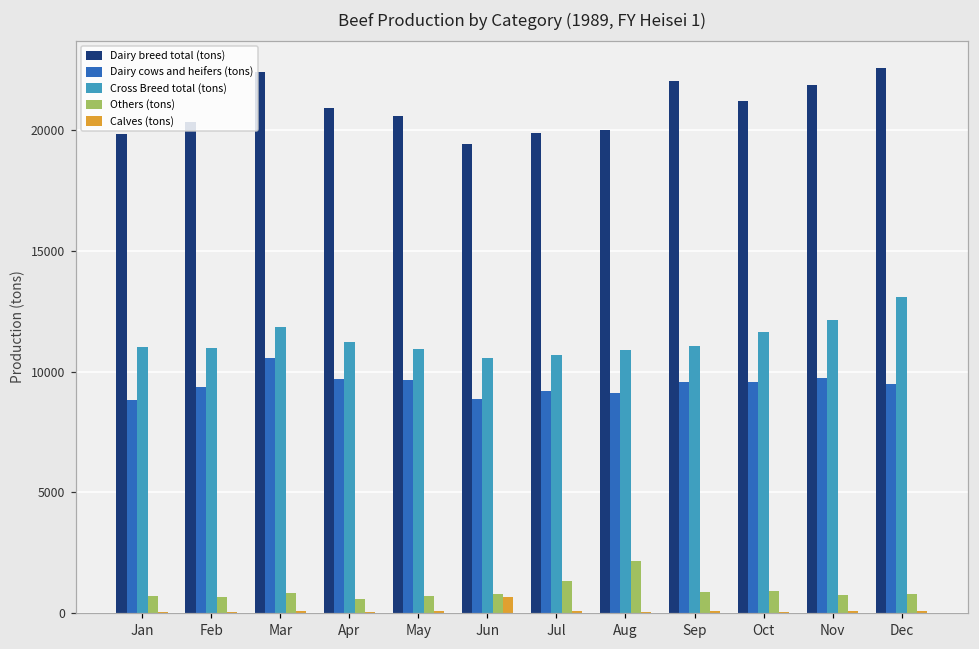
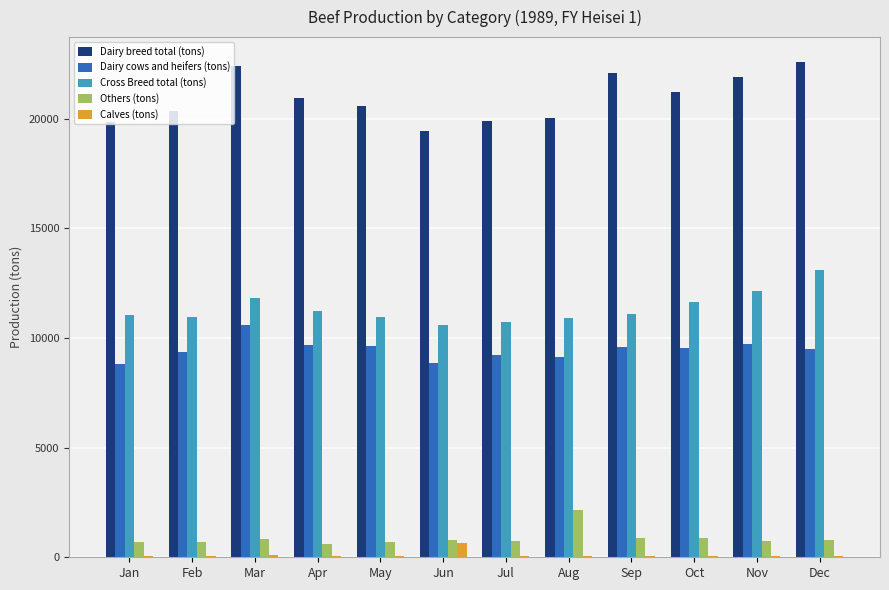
Others (tons), Jul: 1300 -> 700
